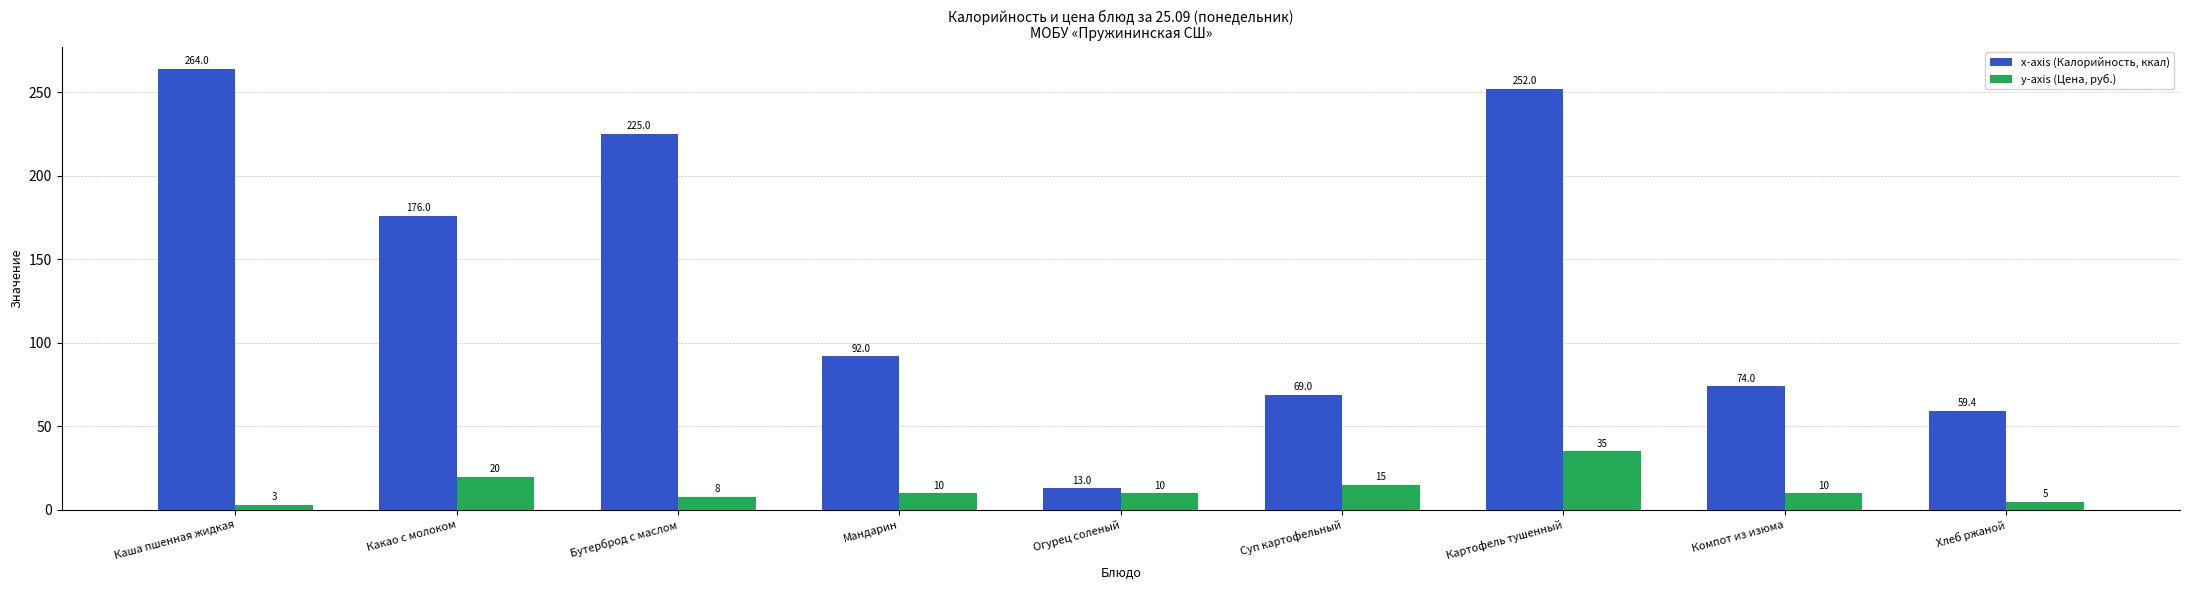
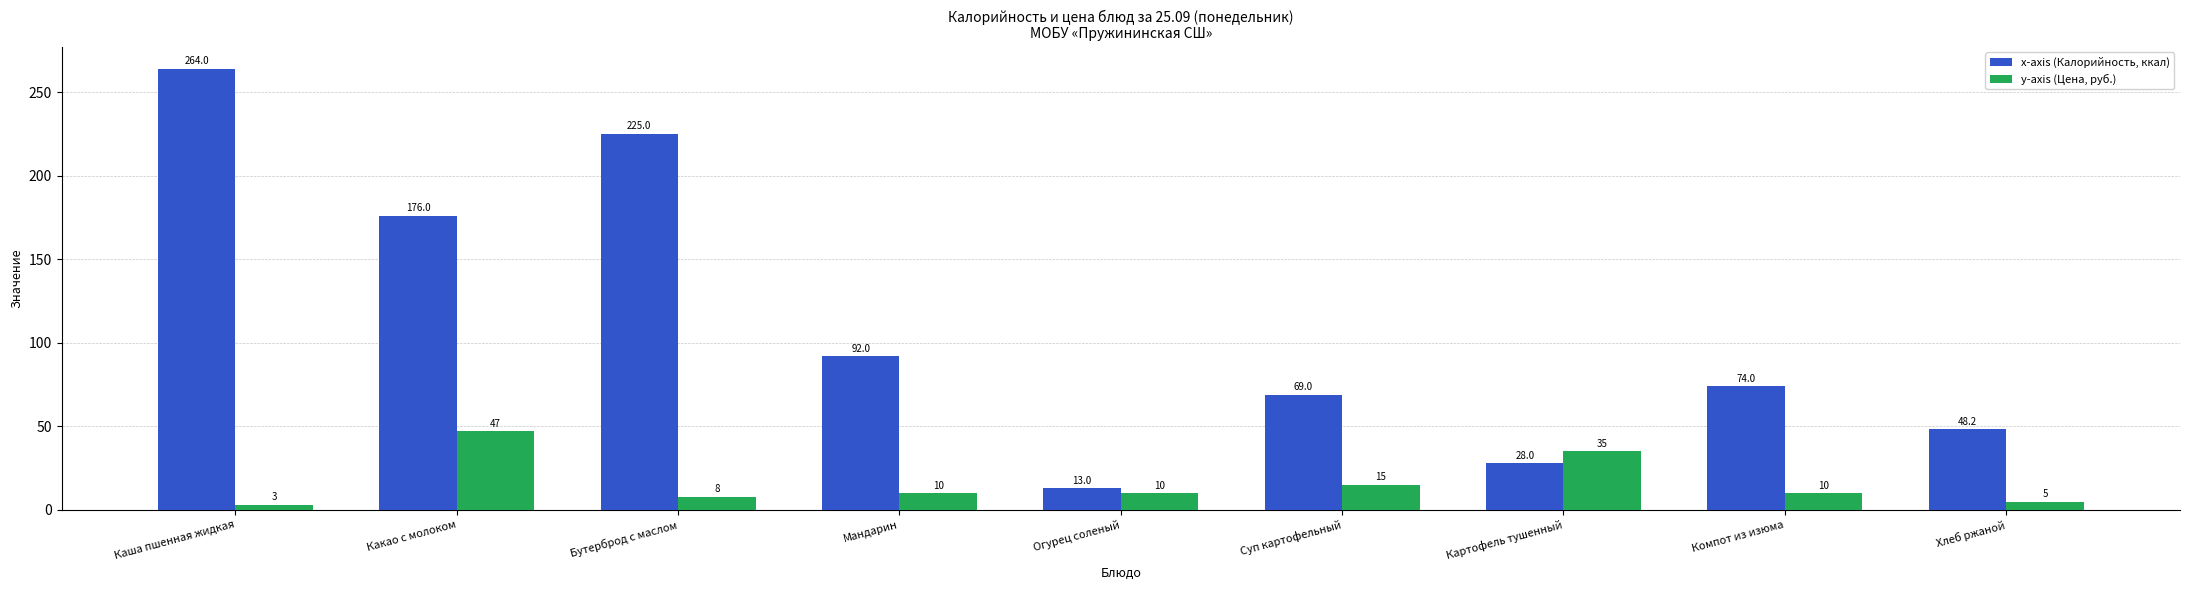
y-axis (Цена, руб.), Какао с молоком: 20 -> 47
x-axis (Калорийность, ккал), Картофель тушенный: 252.0 -> 28.0
x-axis (Калорийность, ккал), Хлеб ржаной: 59.4 -> 48.2
